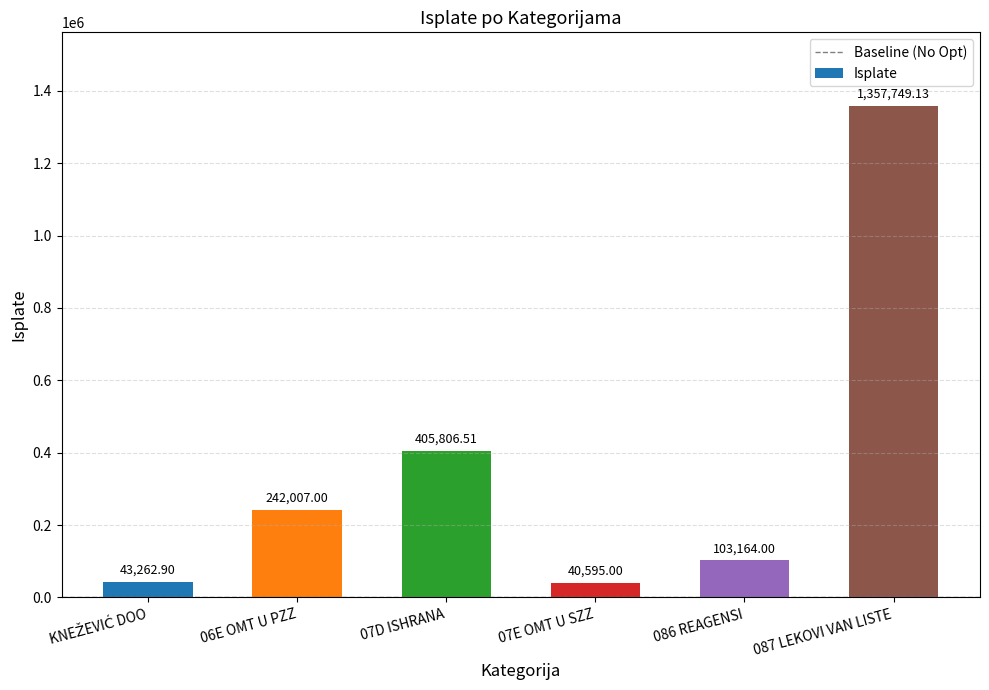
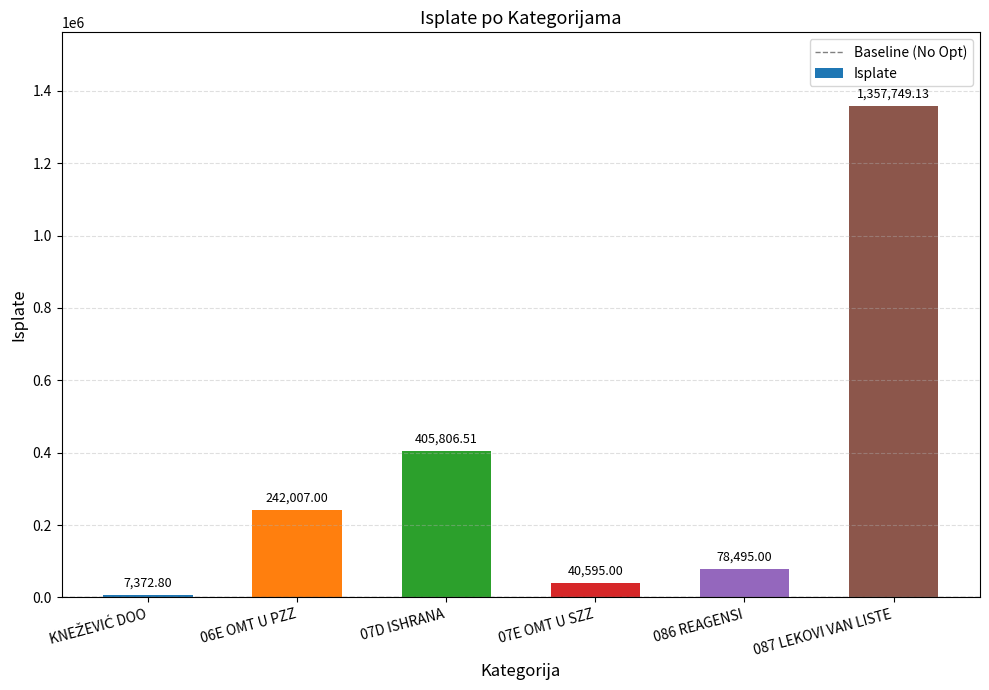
KNEŽEVIĆ DOO: 43,262.90 -> 7,372.80
086 REAGENSI: 103,164.00 -> 78,495.00
